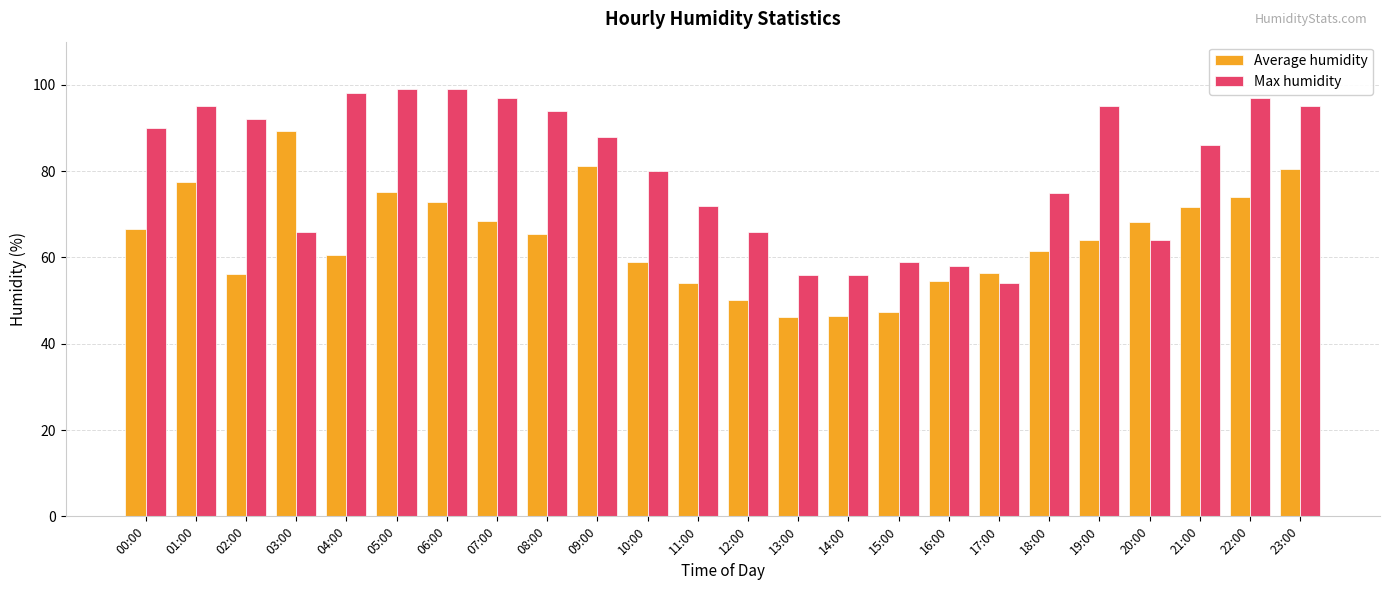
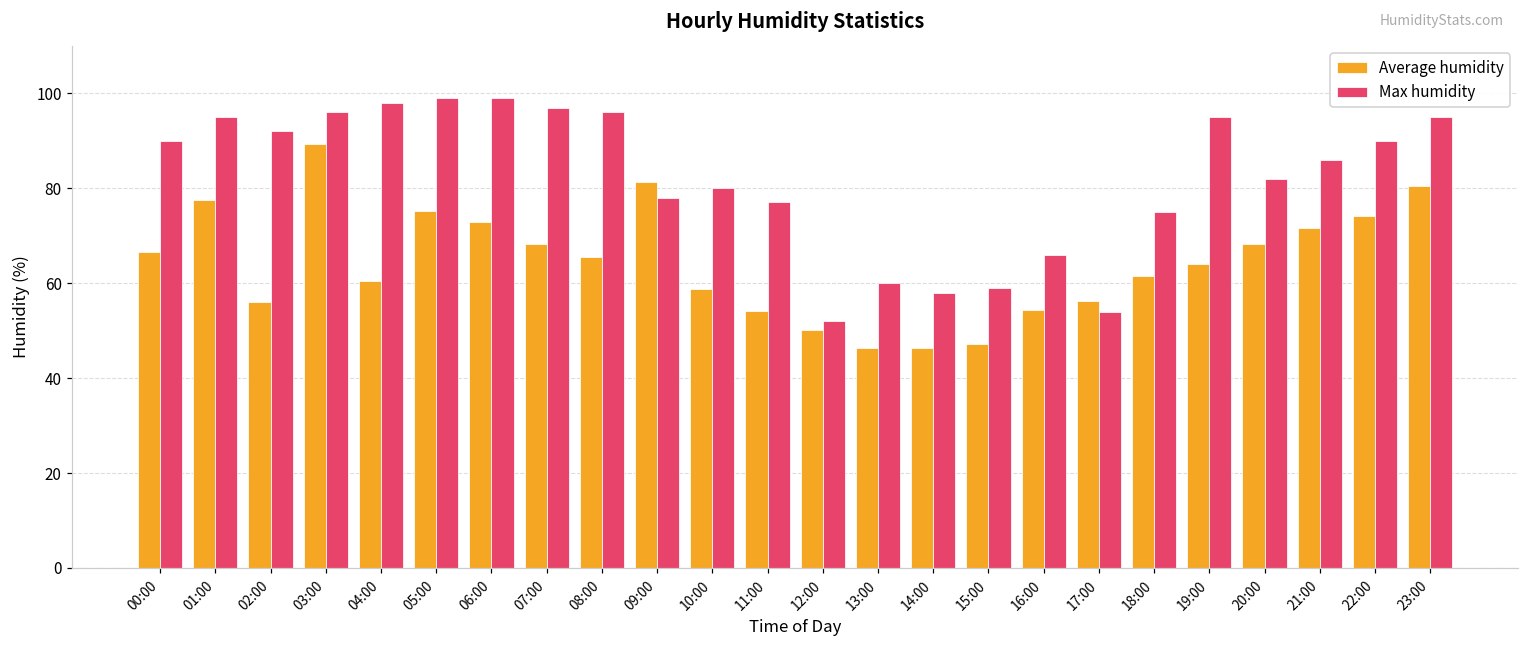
Max humidity, 03:00: 66 -> 96
Max humidity, 08:00: 94 -> 96
Max humidity, 09:00: 88 -> 78
Max humidity, 11:00: 72 -> 77
Max humidity, 12:00: 66 -> 52
Max humidity, 13:00: 56 -> 60
Max humidity, 14:00: 56 -> 58
Max humidity, 16:00: 58 -> 66
Max humidity, 20:00: 64 -> 82
Max humidity, 22:00: 97 -> 90
